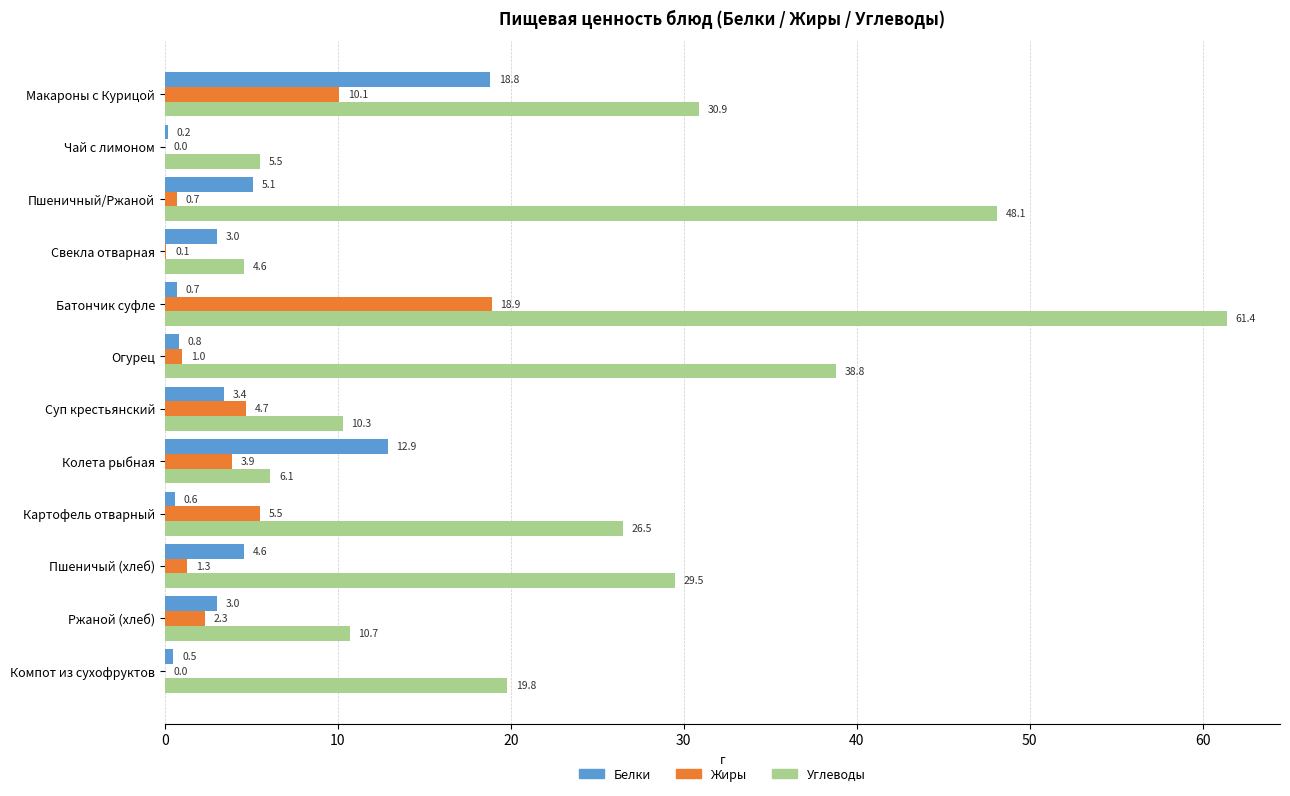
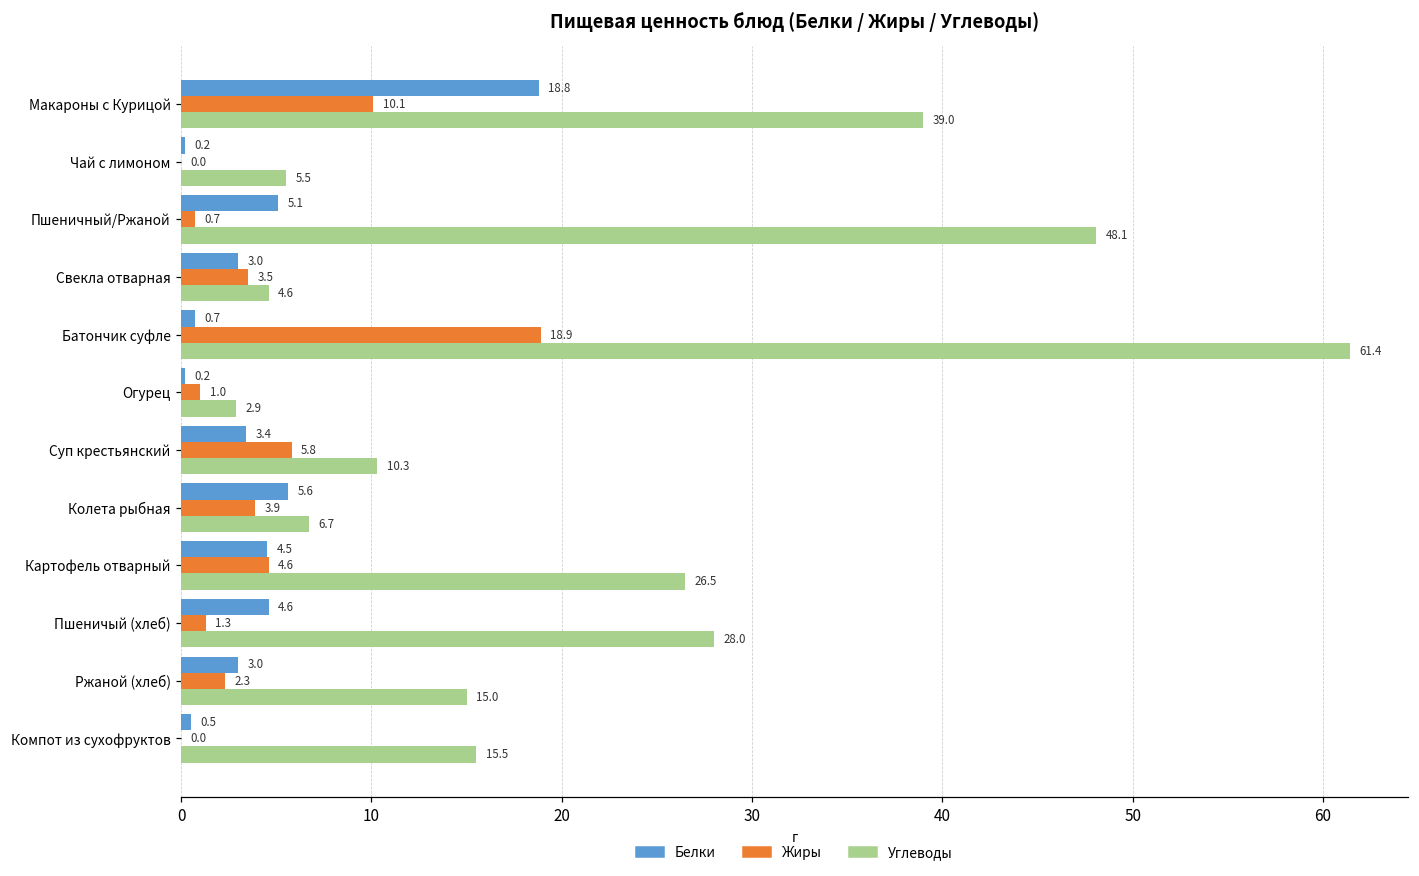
Углеводы, Макароны с Курицой: 30.9 -> 39.0
Жиры, Свекла отварная: 0.1 -> 3.5
Белки, Огурец: 0.8 -> 0.2
Углеводы, Огурец: 38.8 -> 2.9
Жиры, Суп крестьянский: 4.7 -> 5.8
Белки, Колета рыбная: 12.9 -> 5.6
Углеводы, Колета рыбная: 6.1 -> 6.7
Белки, Картофель отварный: 0.6 -> 4.5
Жиры, Картофель отварный: 5.5 -> 4.6
Углеводы, Пшеничый (хлеб): 29.5 -> 28.0
Углеводы, Ржаной (хлеб): 10.7 -> 15.0
Углеводы, Компот из сухофруктов: 19.8 -> 15.5
